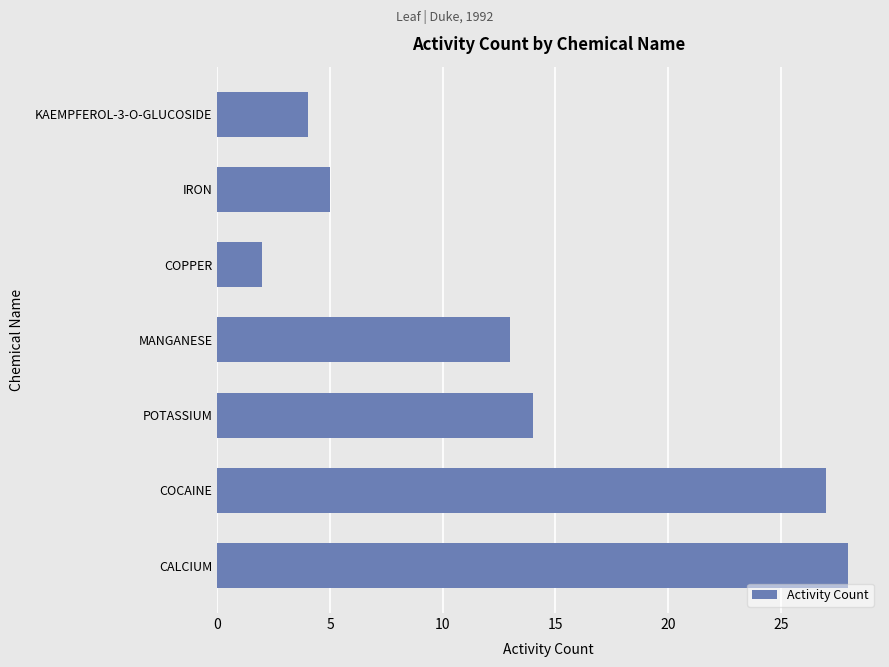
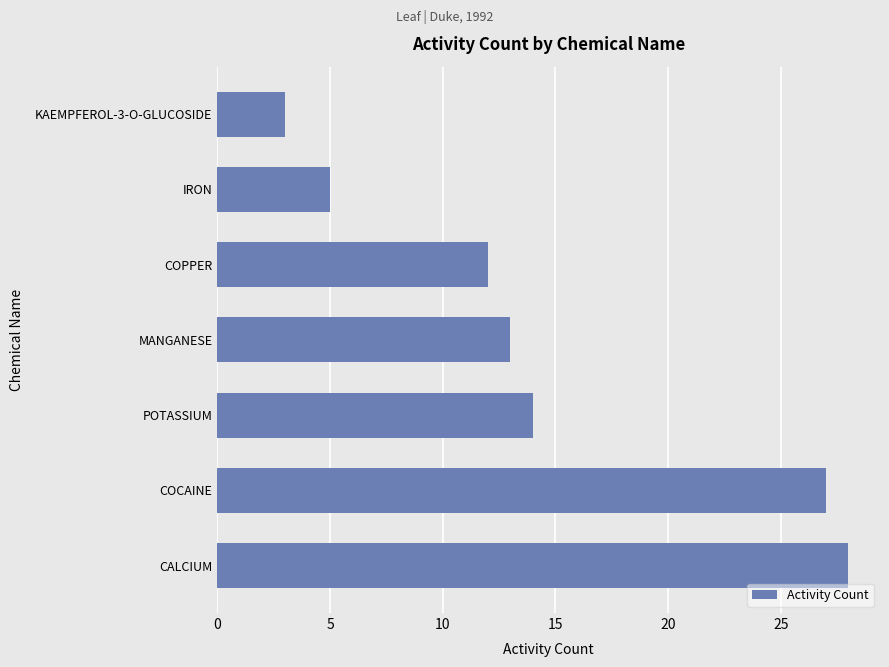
KAEMPFEROL-3-O-GLUCOSIDE: 4 -> 3
COPPER: 2 -> 12
